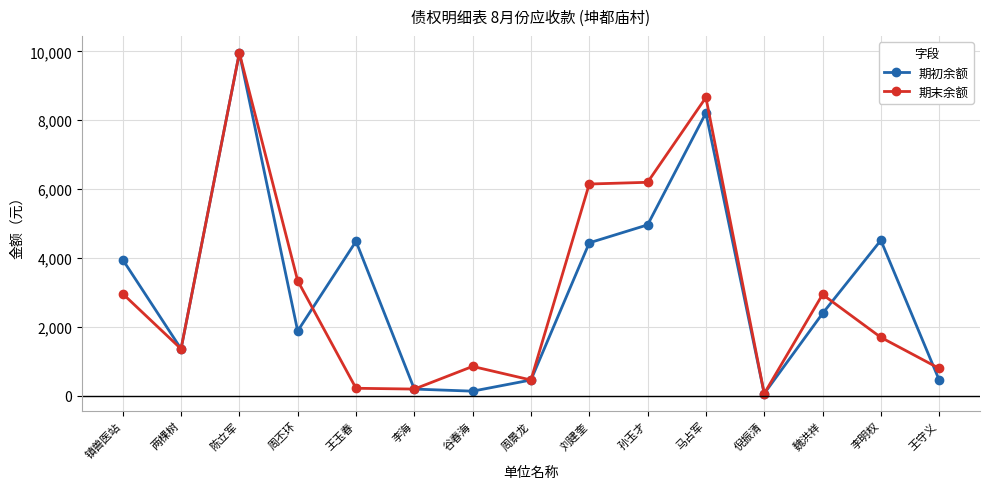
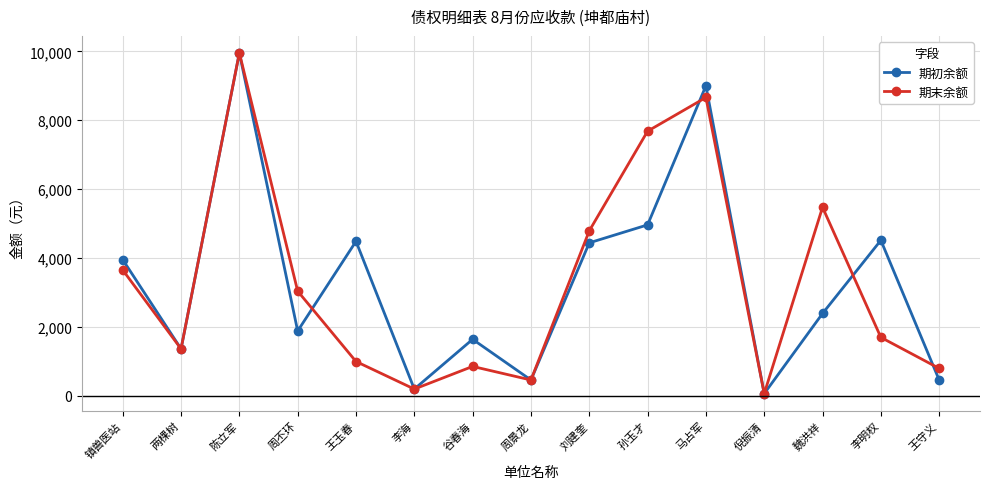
期末余额, 镇兽医站: 3,000 -> 3,700
期末余额, 周丕环: 3,300 -> 3,000
期末余额, 王玉春: 200 -> 1,000
期初余额, 谷春海: 100 -> 1,600
期末余额, 刘建奎: 6,200 -> 4,800
期末余额, 孙玉才: 6,200 -> 7,700
期初余额, 马占军: 8,200 -> 9,000
期末余额, 魏洪祥: 2,900 -> 5,500
